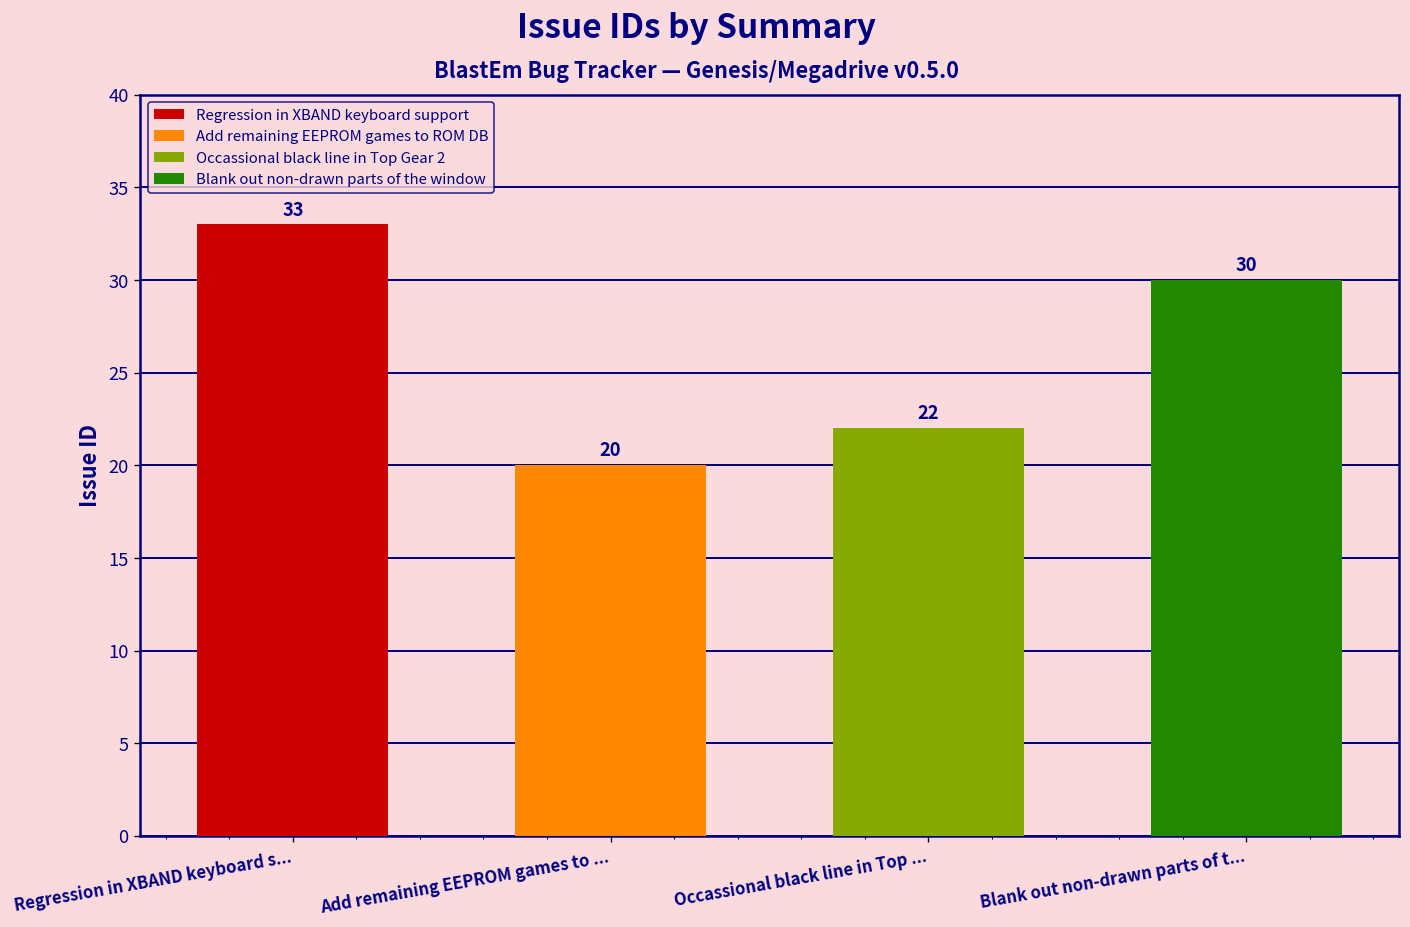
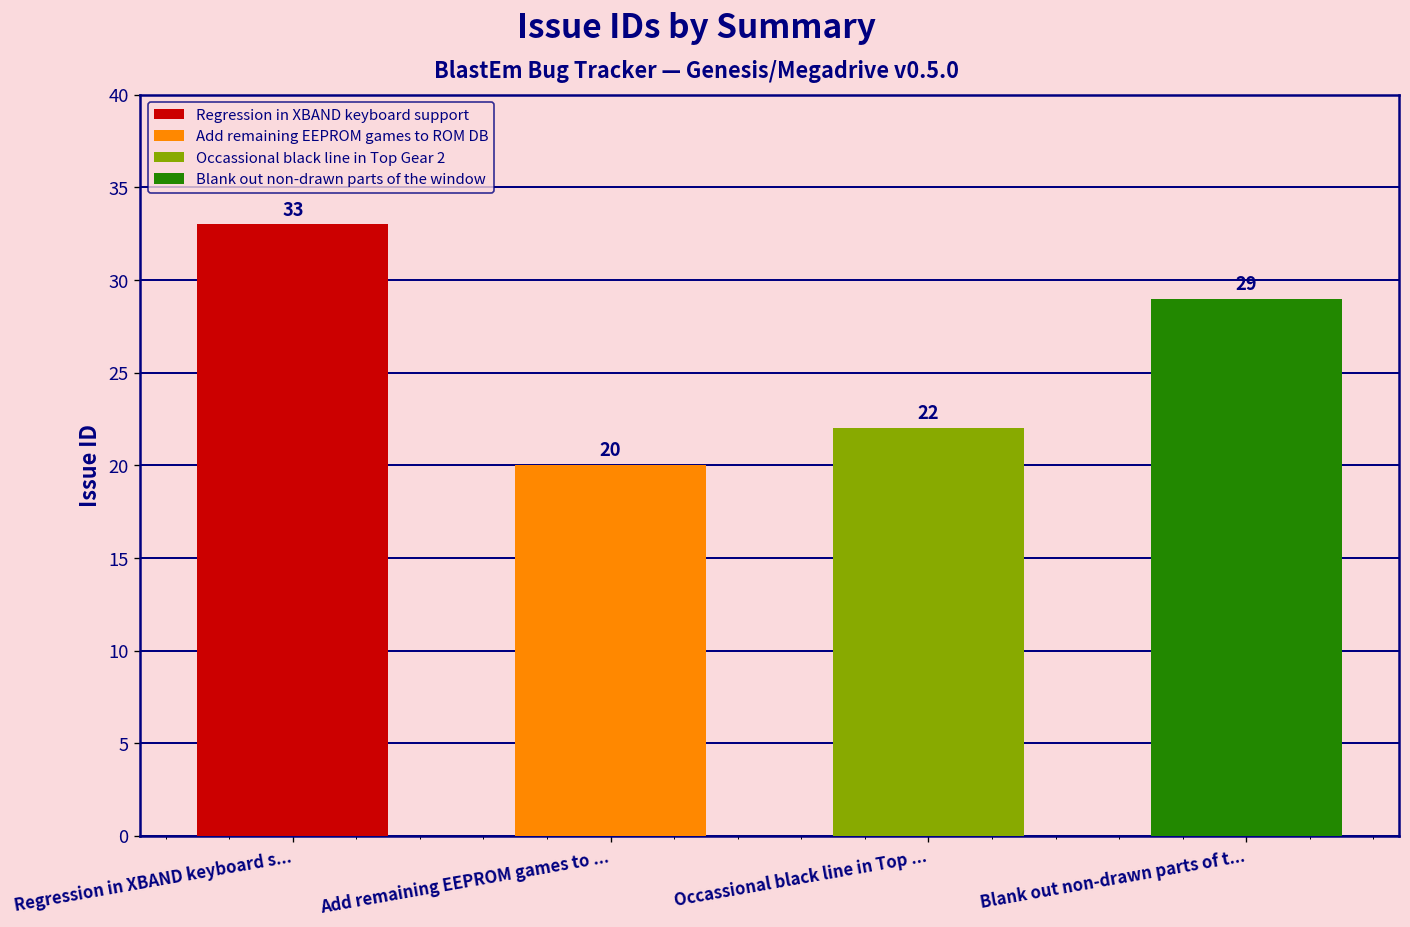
Blank out non-drawn parts of t...: 30 -> 29
